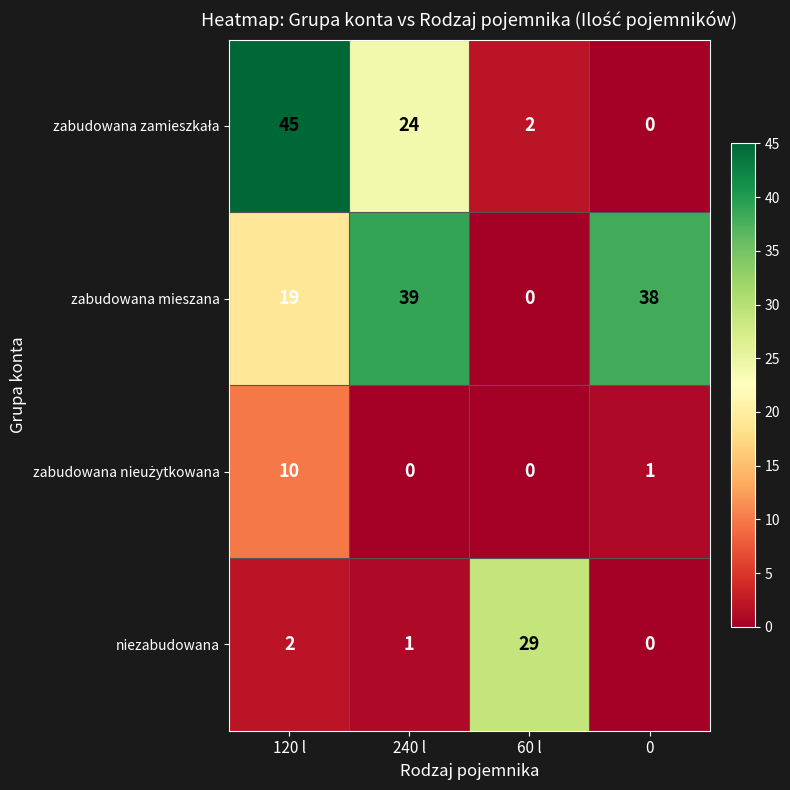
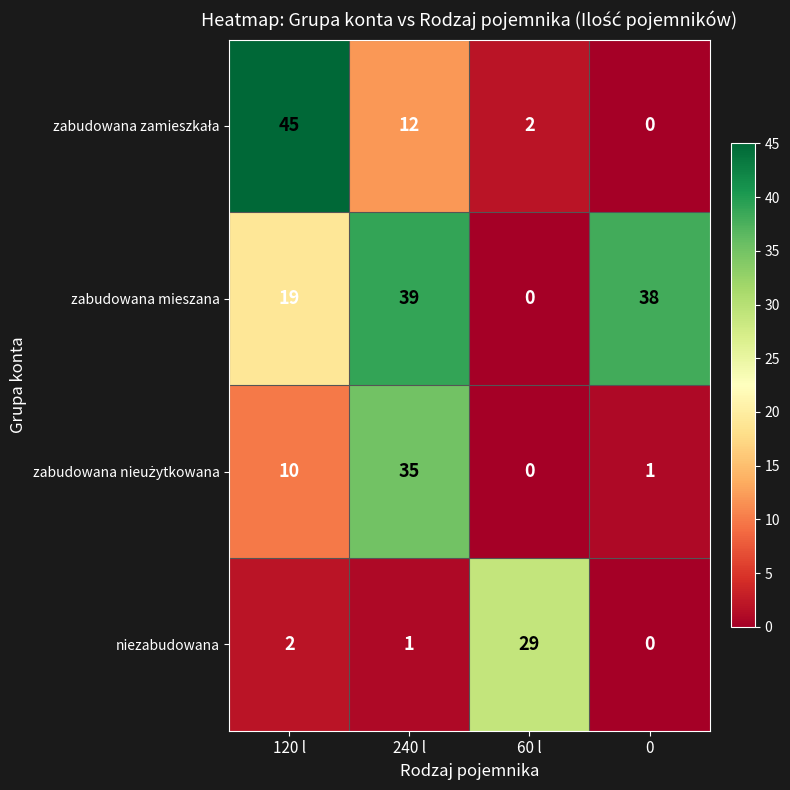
zabudowana zamieszkała, 240 l: 24 -> 12
zabudowana nieużytkowana, 240 l: 0 -> 35
